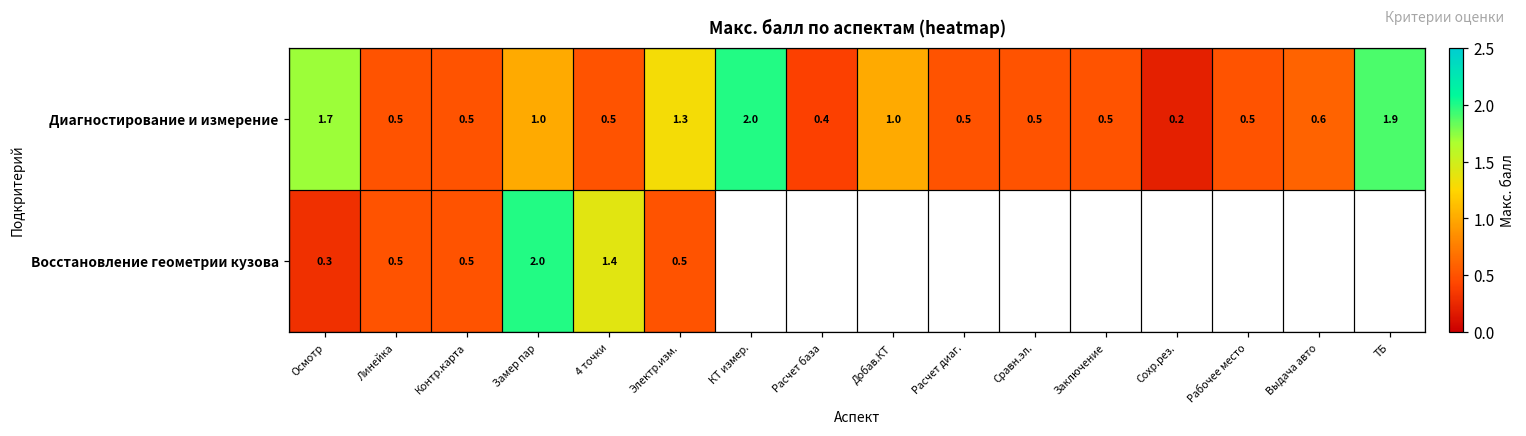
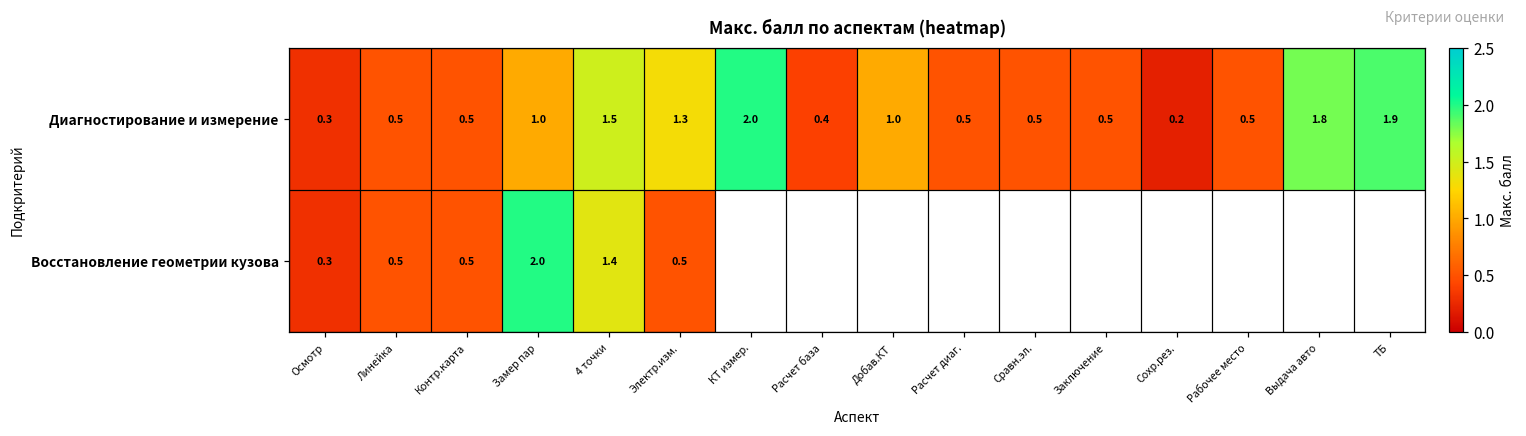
Диагностирование и измерение, Осмотр: 1.7 -> 0.3
Диагностирование и измерение, 4 точки: 0.5 -> 1.5
Диагностирование и измерение, Выдача авто: 0.6 -> 1.8
